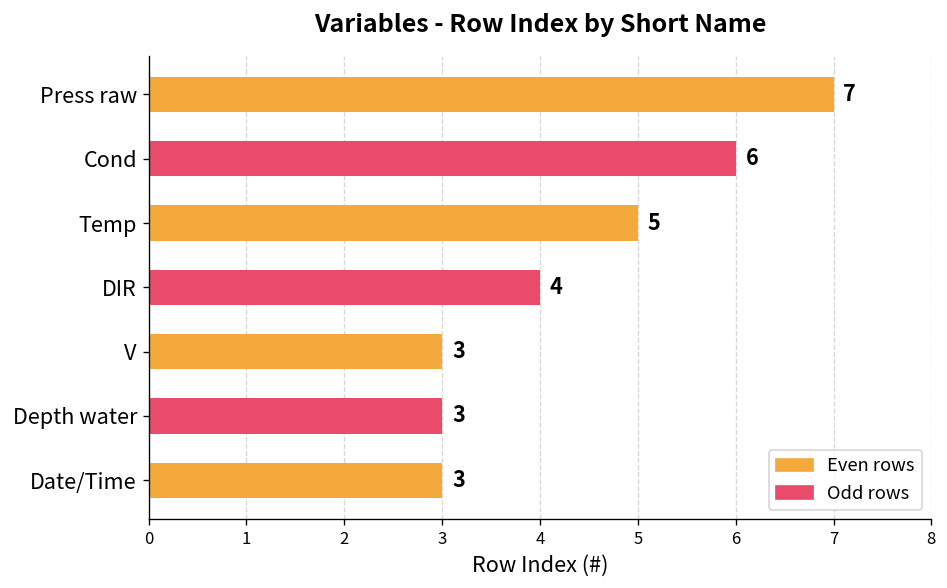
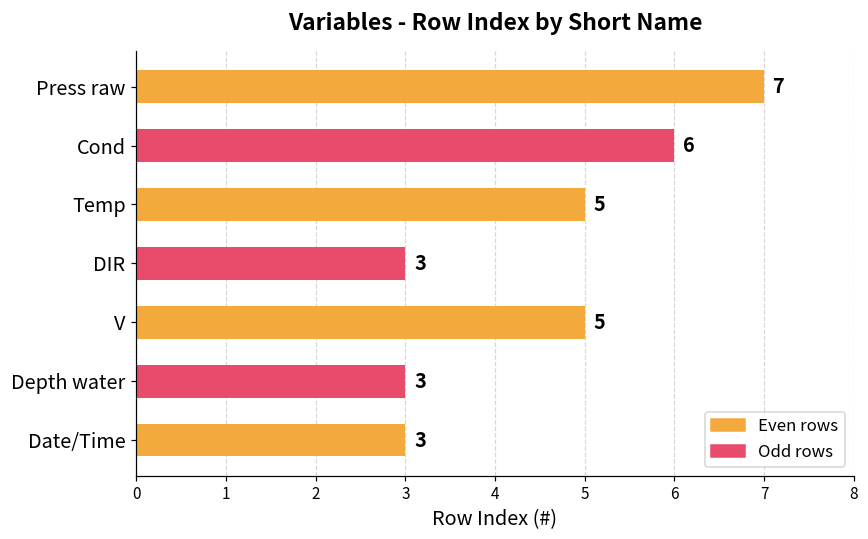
DIR: 4 -> 3
V: 3 -> 5
